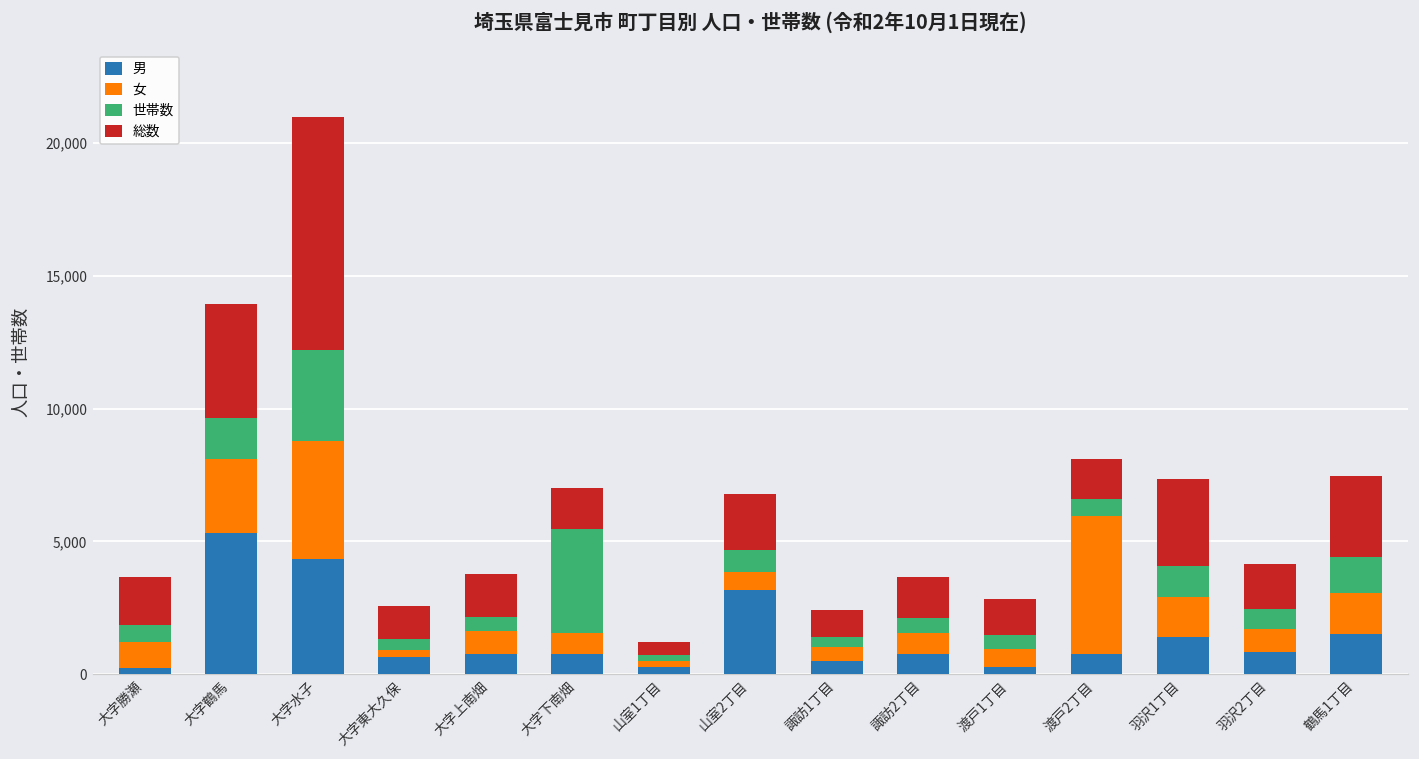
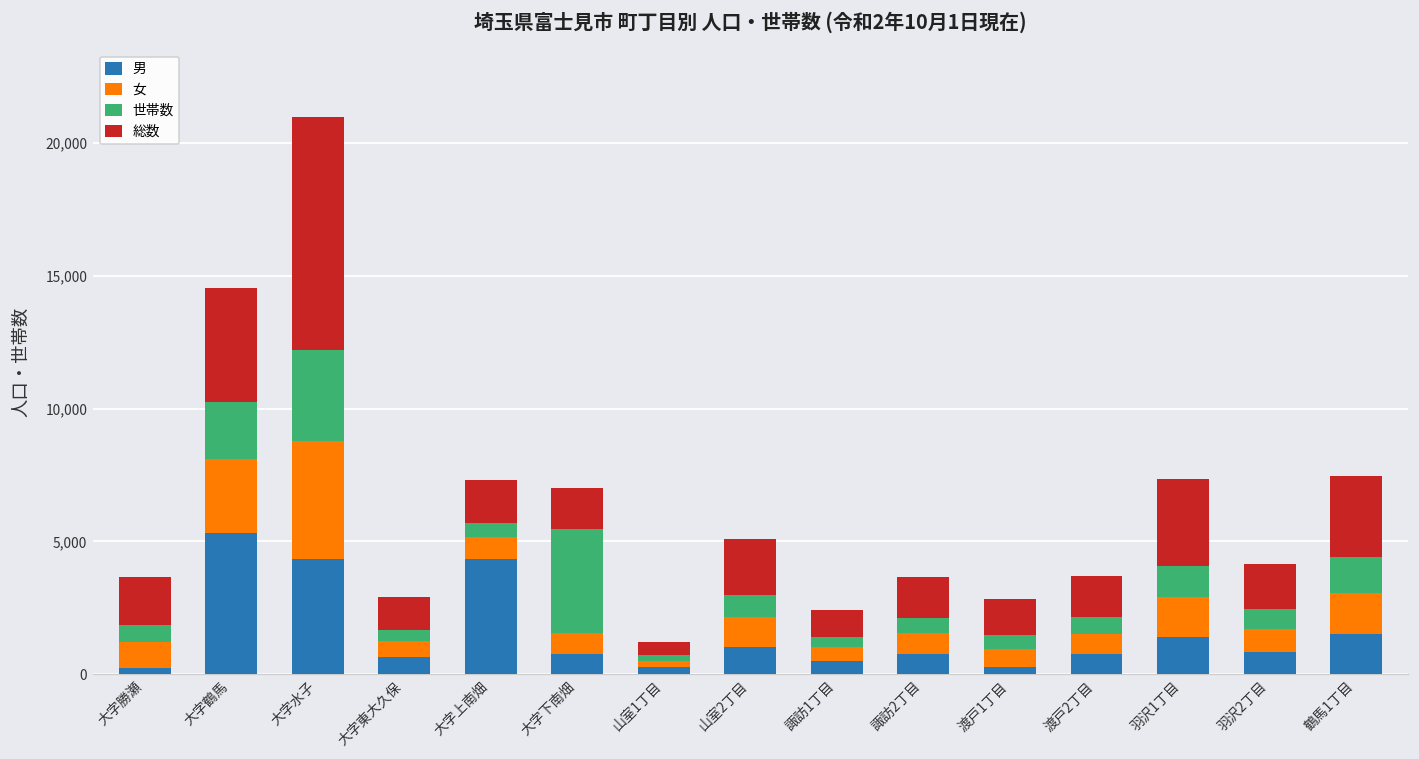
世帯数, 大字鶴馬: 1,500 -> 2,100
女, 大字東大久保: 300 -> 600
男, 大字上南畑: 800 -> 4,300
男, 山室2丁目: 3,200 -> 1,000
女, 山室2丁目: 700 -> 1,100
女, 渡戸2丁目: 5,200 -> 800
